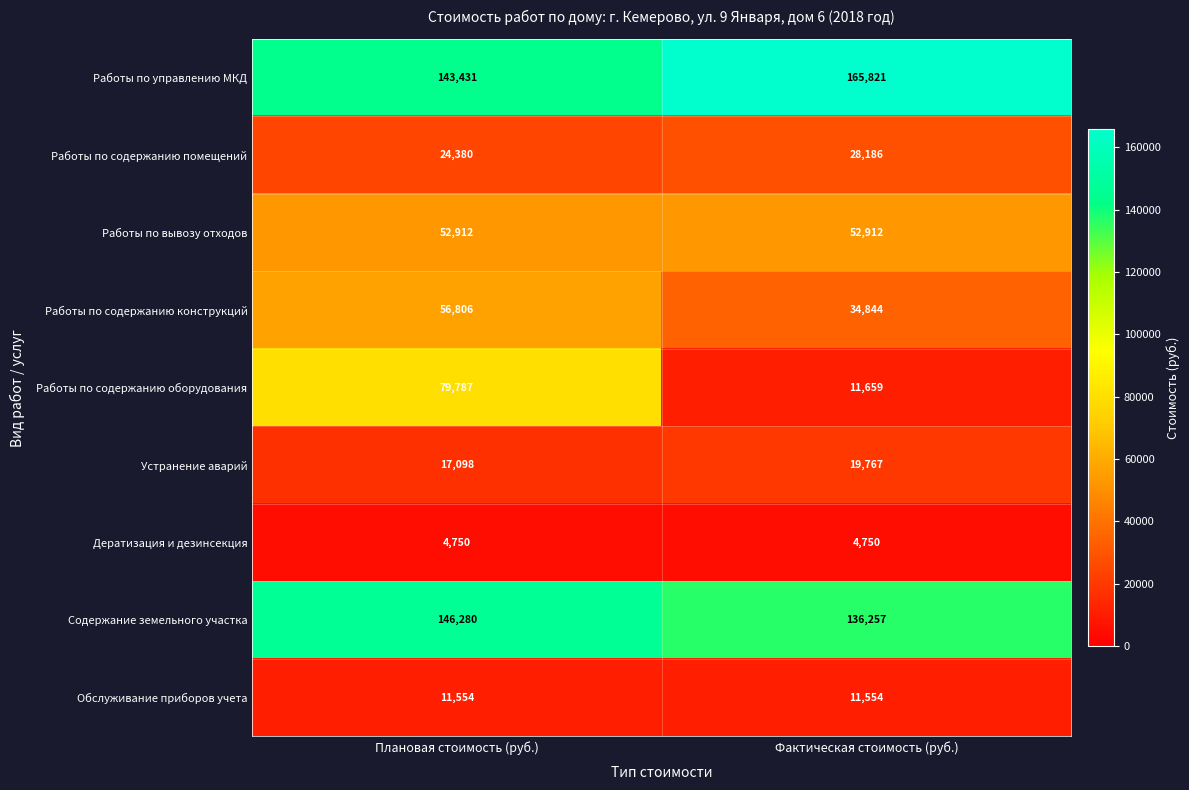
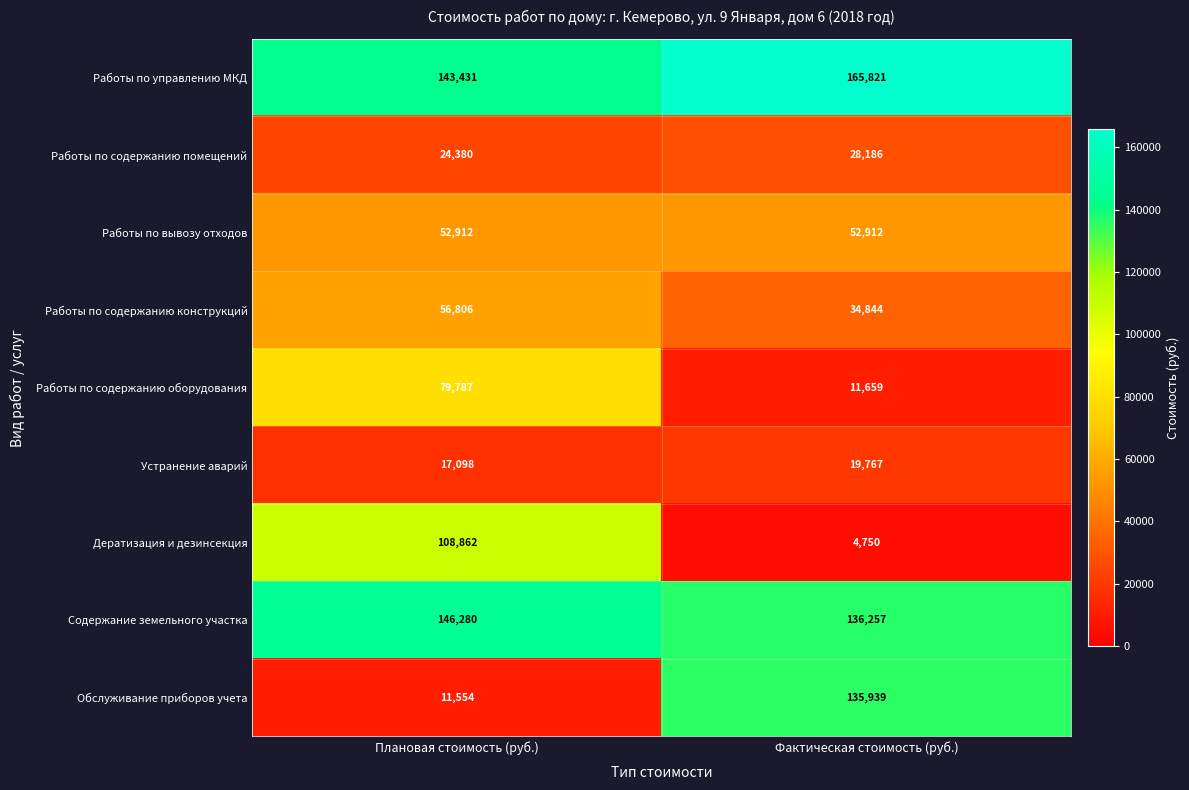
Дератизация и дезинсекция, Плановая стоимость (руб.): 4,750 -> 108,862
Обслуживание приборов учета, Фактическая стоимость (руб.): 11,554 -> 135,939
